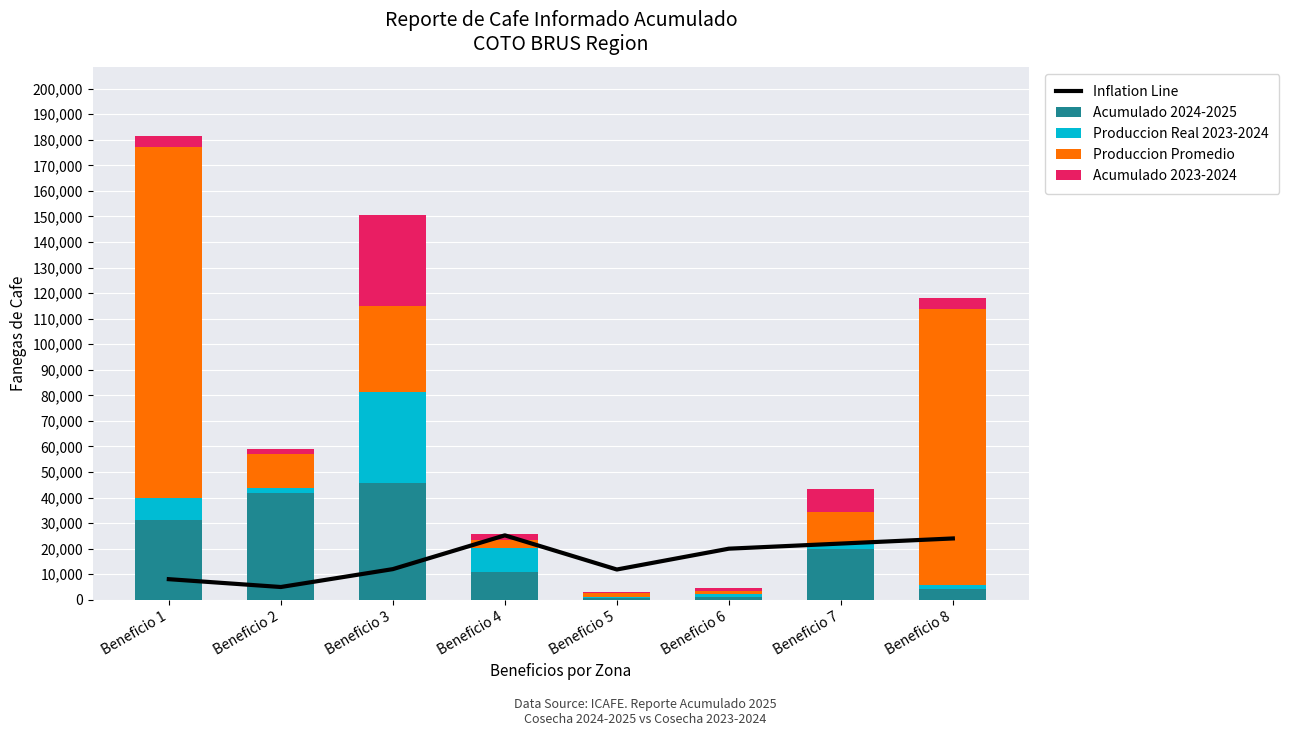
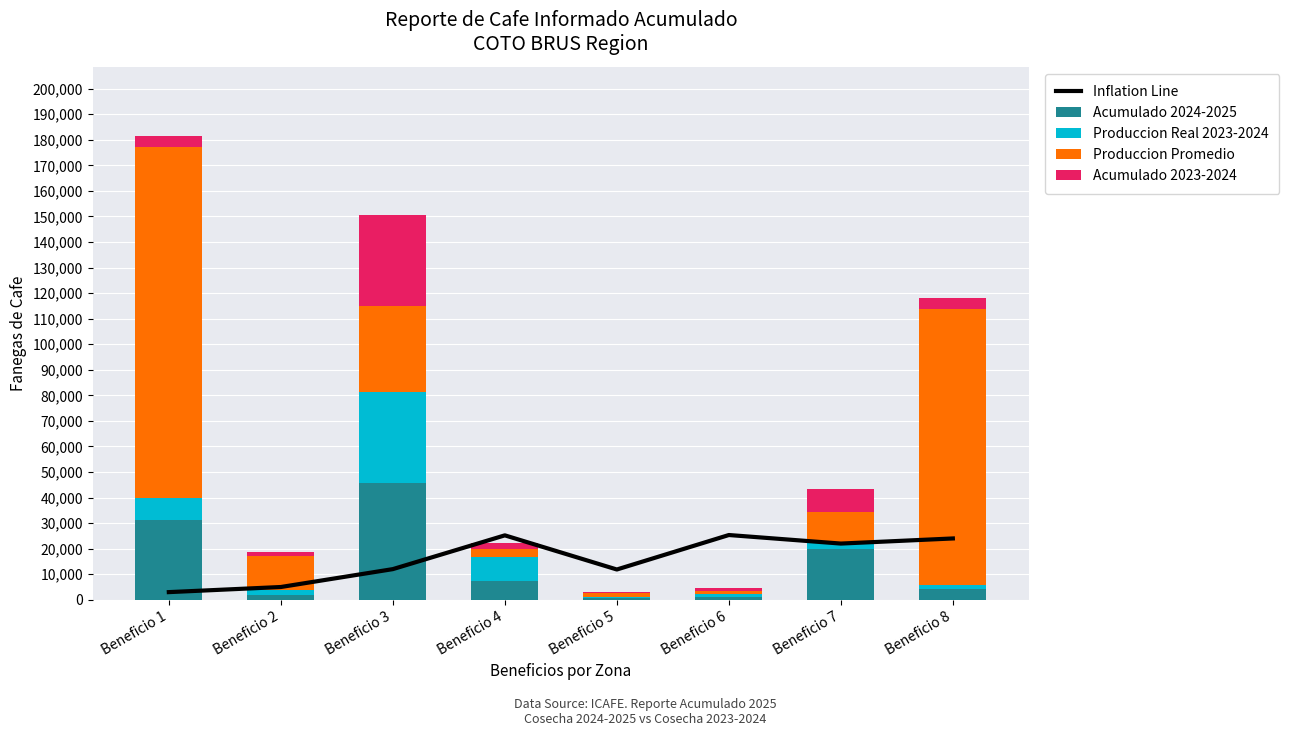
Inflation Line, Beneficio 1: 8,000 -> 3,000
Acumulado 2024-2025, Beneficio 2: 42,000 -> 2,000
Acumulado 2024-2025, Beneficio 4: 11,000 -> 7,000
Inflation Line, Beneficio 6: 20,000 -> 25,000
